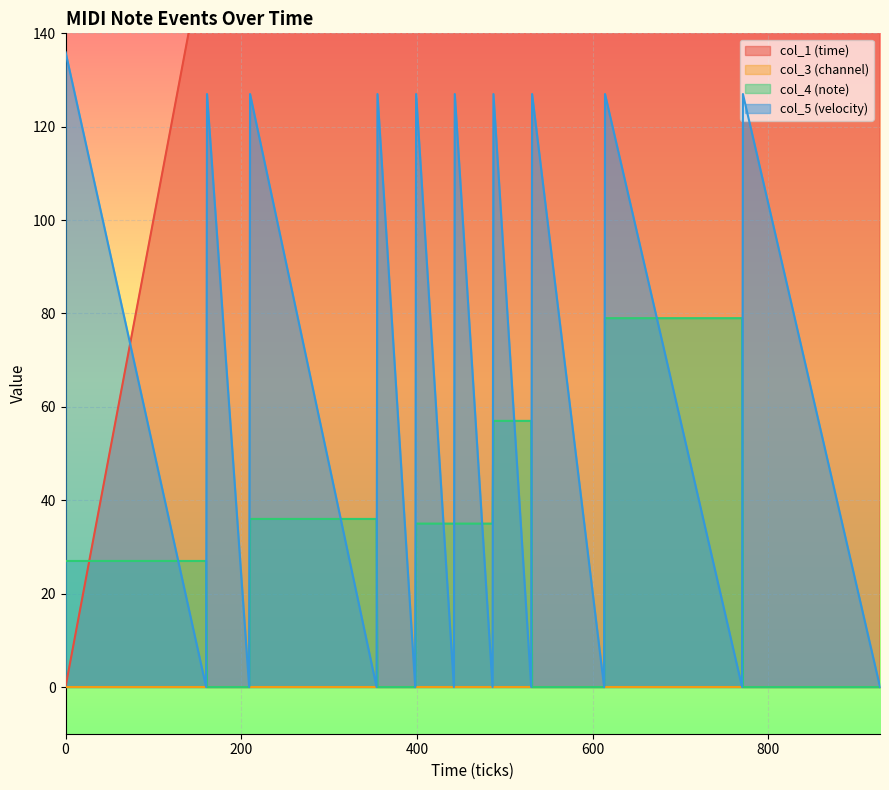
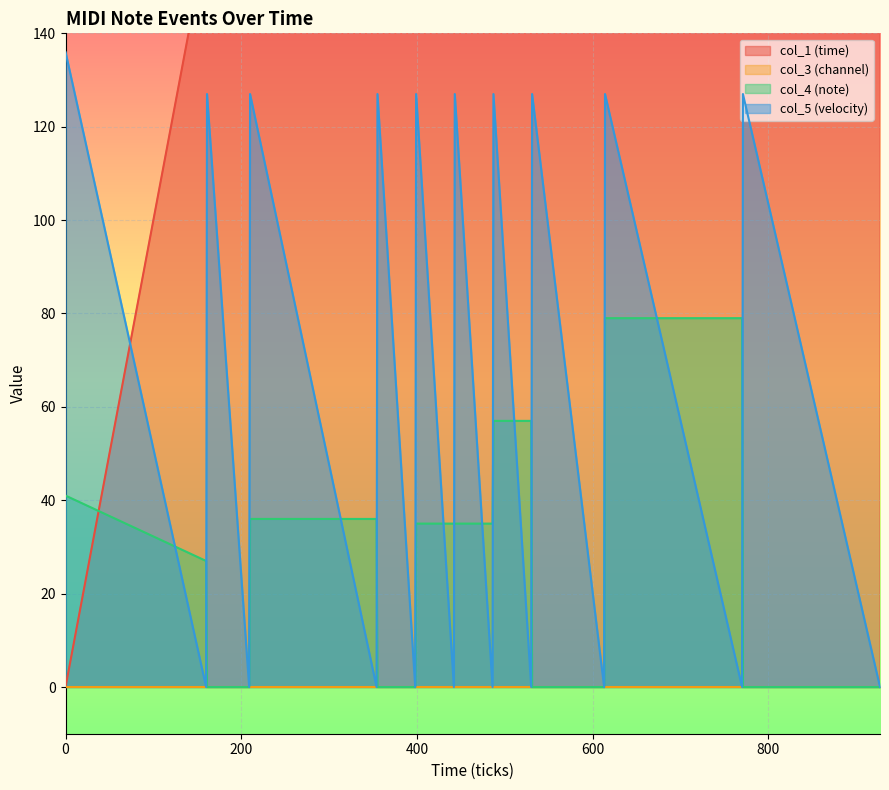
col_4 (note), 0: 27 -> 41
